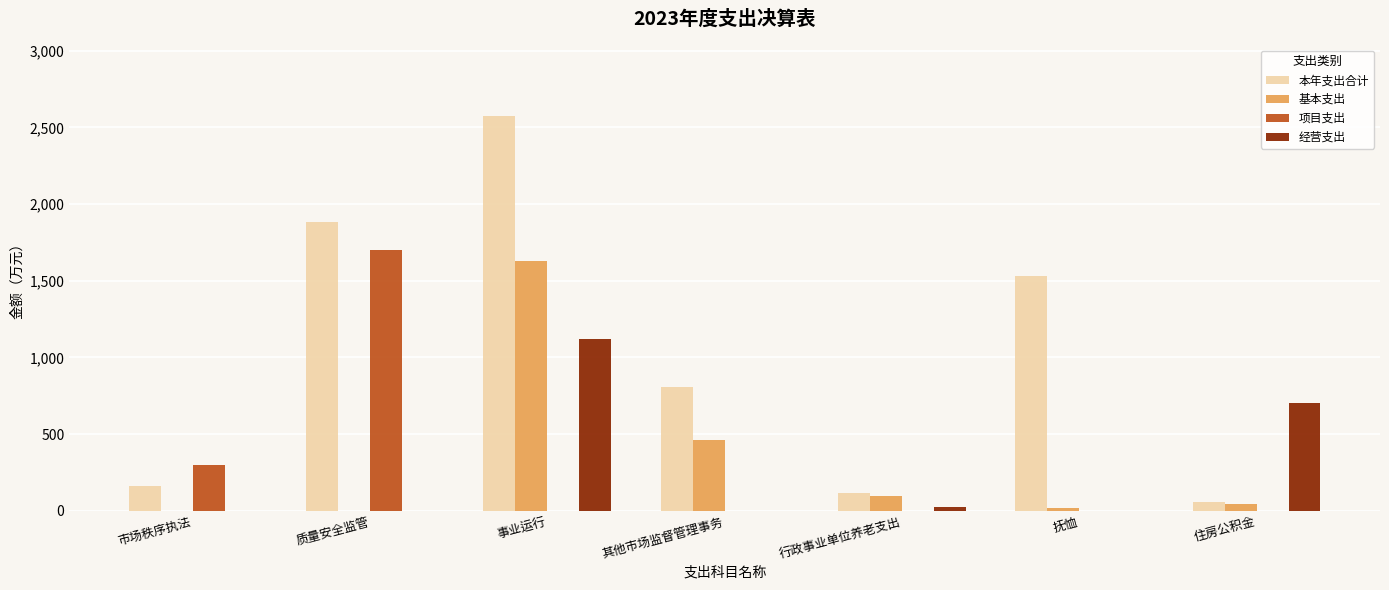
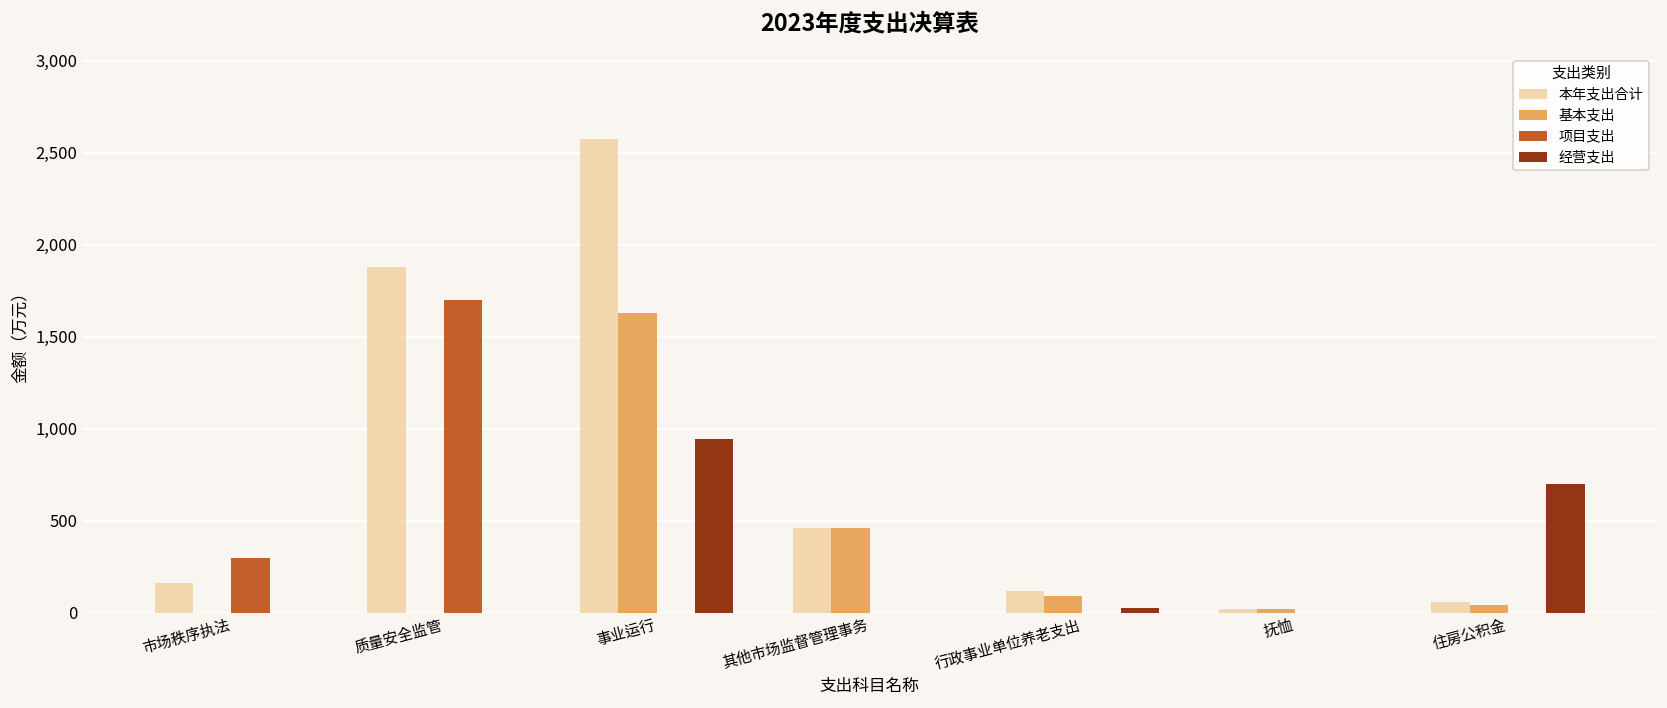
经营支出, 事业运行: 1,120 -> 950
本年支出合计, 其他市场监督管理事务: 810 -> 460
本年支出合计, 抚恤: 1,530 -> 20
